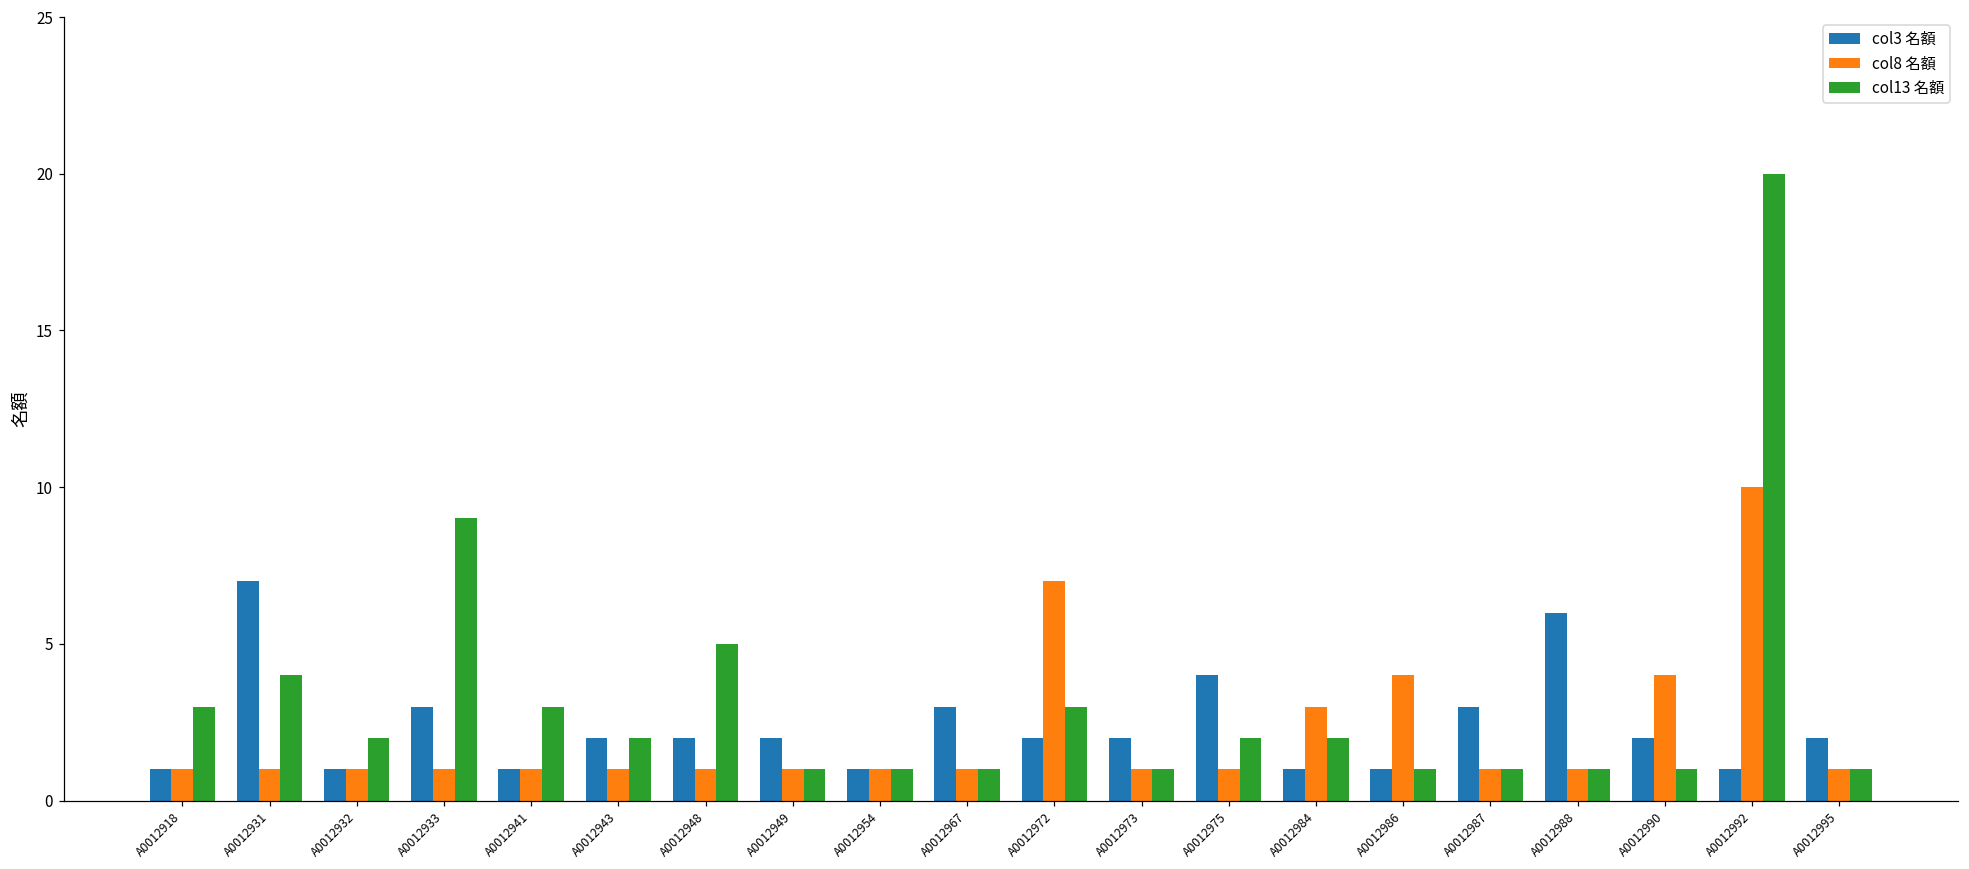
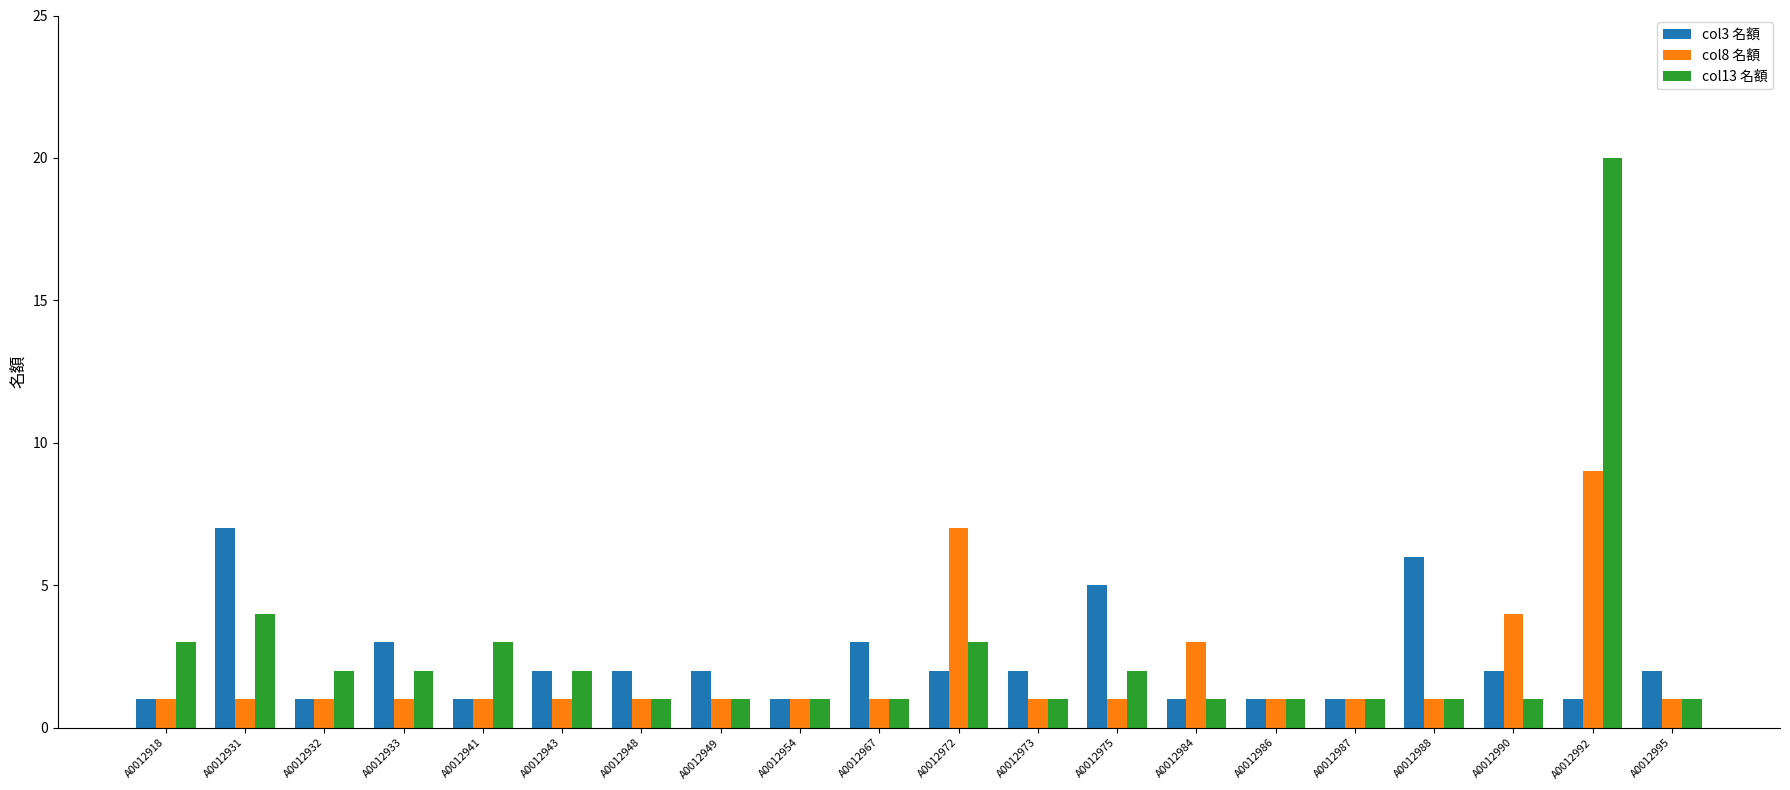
col13 名額, A0012933: 9 -> 2
col13 名額, A0012948: 5 -> 1
col3 名額, A0012975: 4 -> 5
col13 名額, A0012984: 2 -> 1
col8 名額, A0012986: 4 -> 1
col3 名額, A0012987: 3 -> 1
col8 名額, A0012992: 10 -> 9
